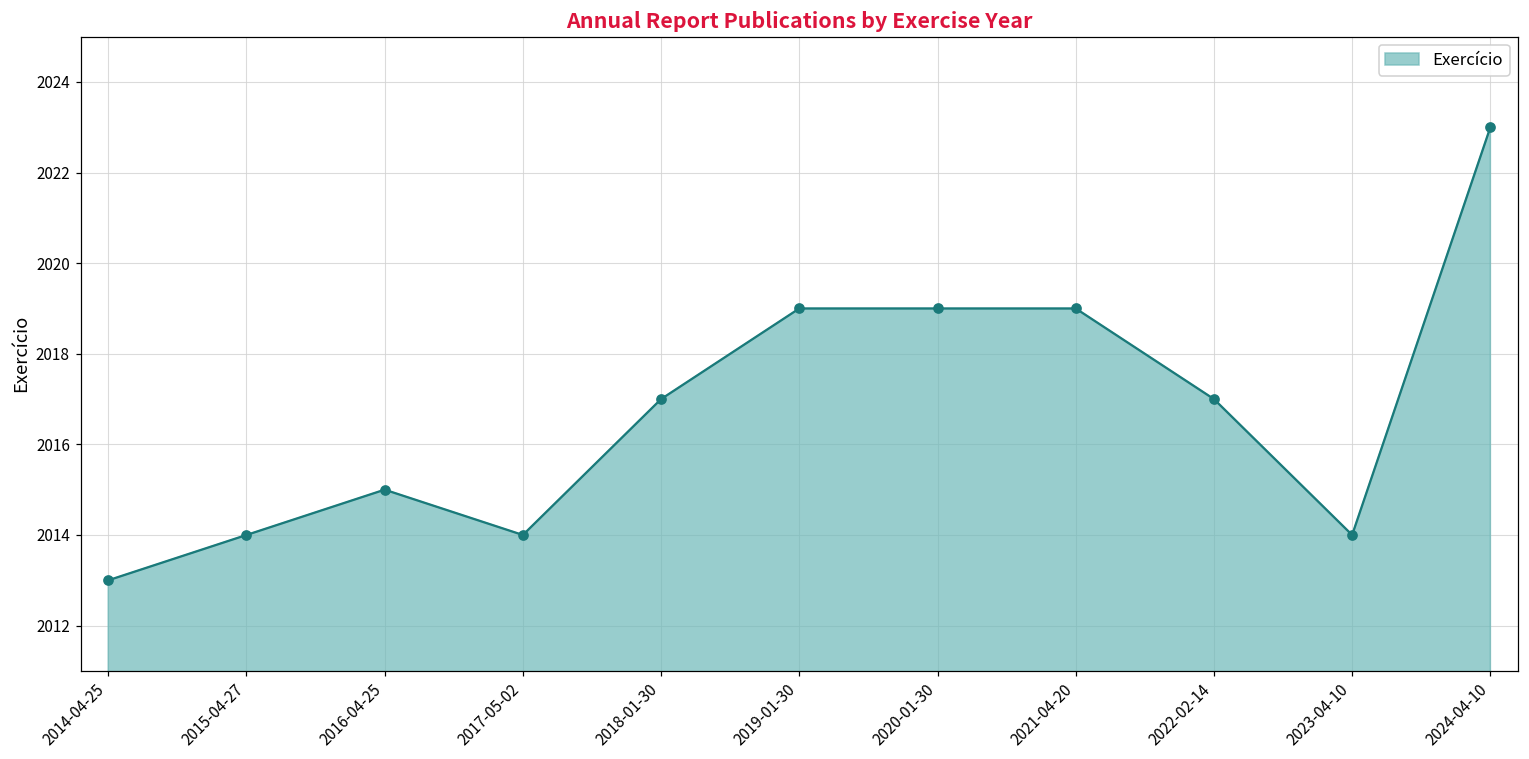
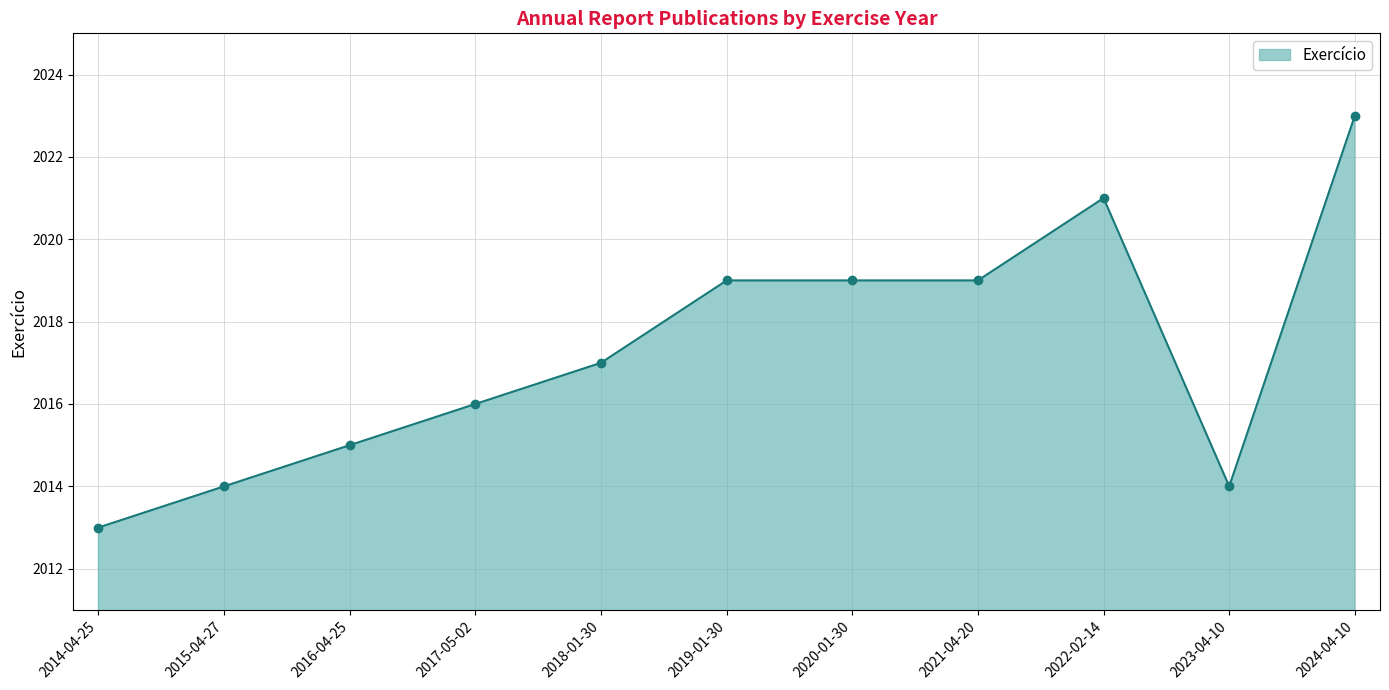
2017-05-02: 2014 -> 2016
2022-02-14: 2017 -> 2021
